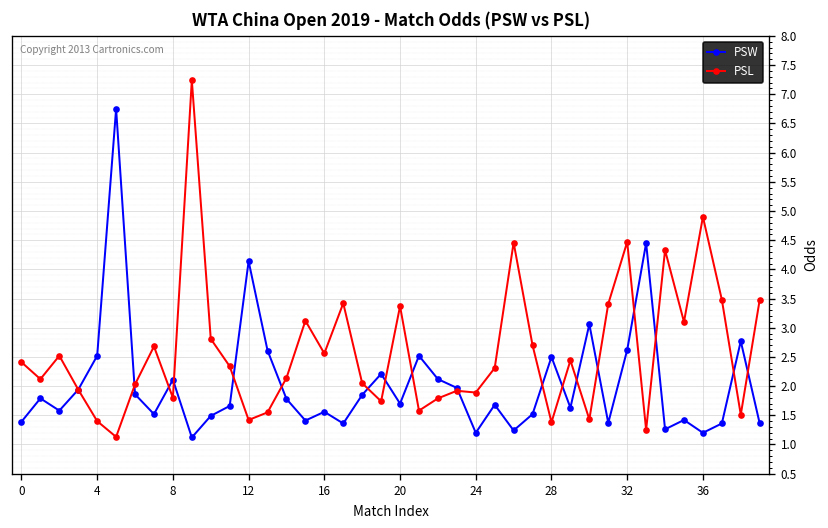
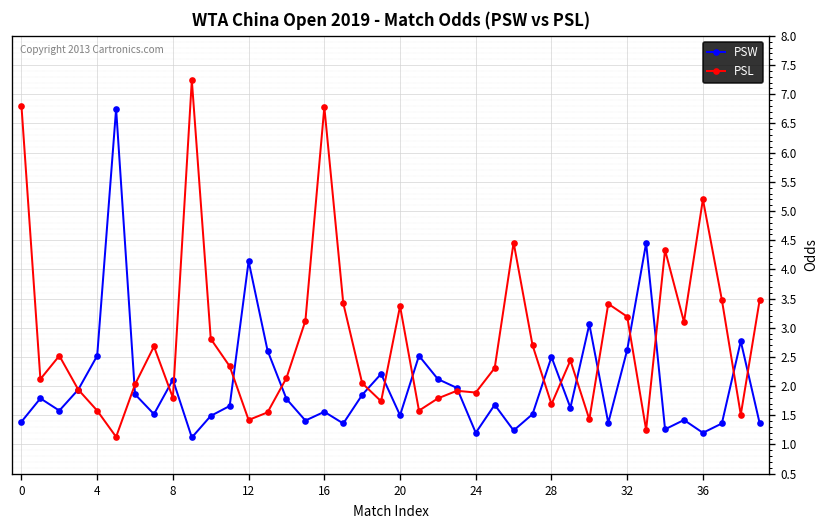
PSL, 0: 2.4 -> 6.8
PSL, 4: 1.4 -> 1.6
PSL, 16: 2.6 -> 6.8
PSW, 20: 1.7 -> 1.5
PSL, 28: 1.4 -> 1.7
PSL, 32: 4.5 -> 3.2
PSL, 36: 4.9 -> 5.2
